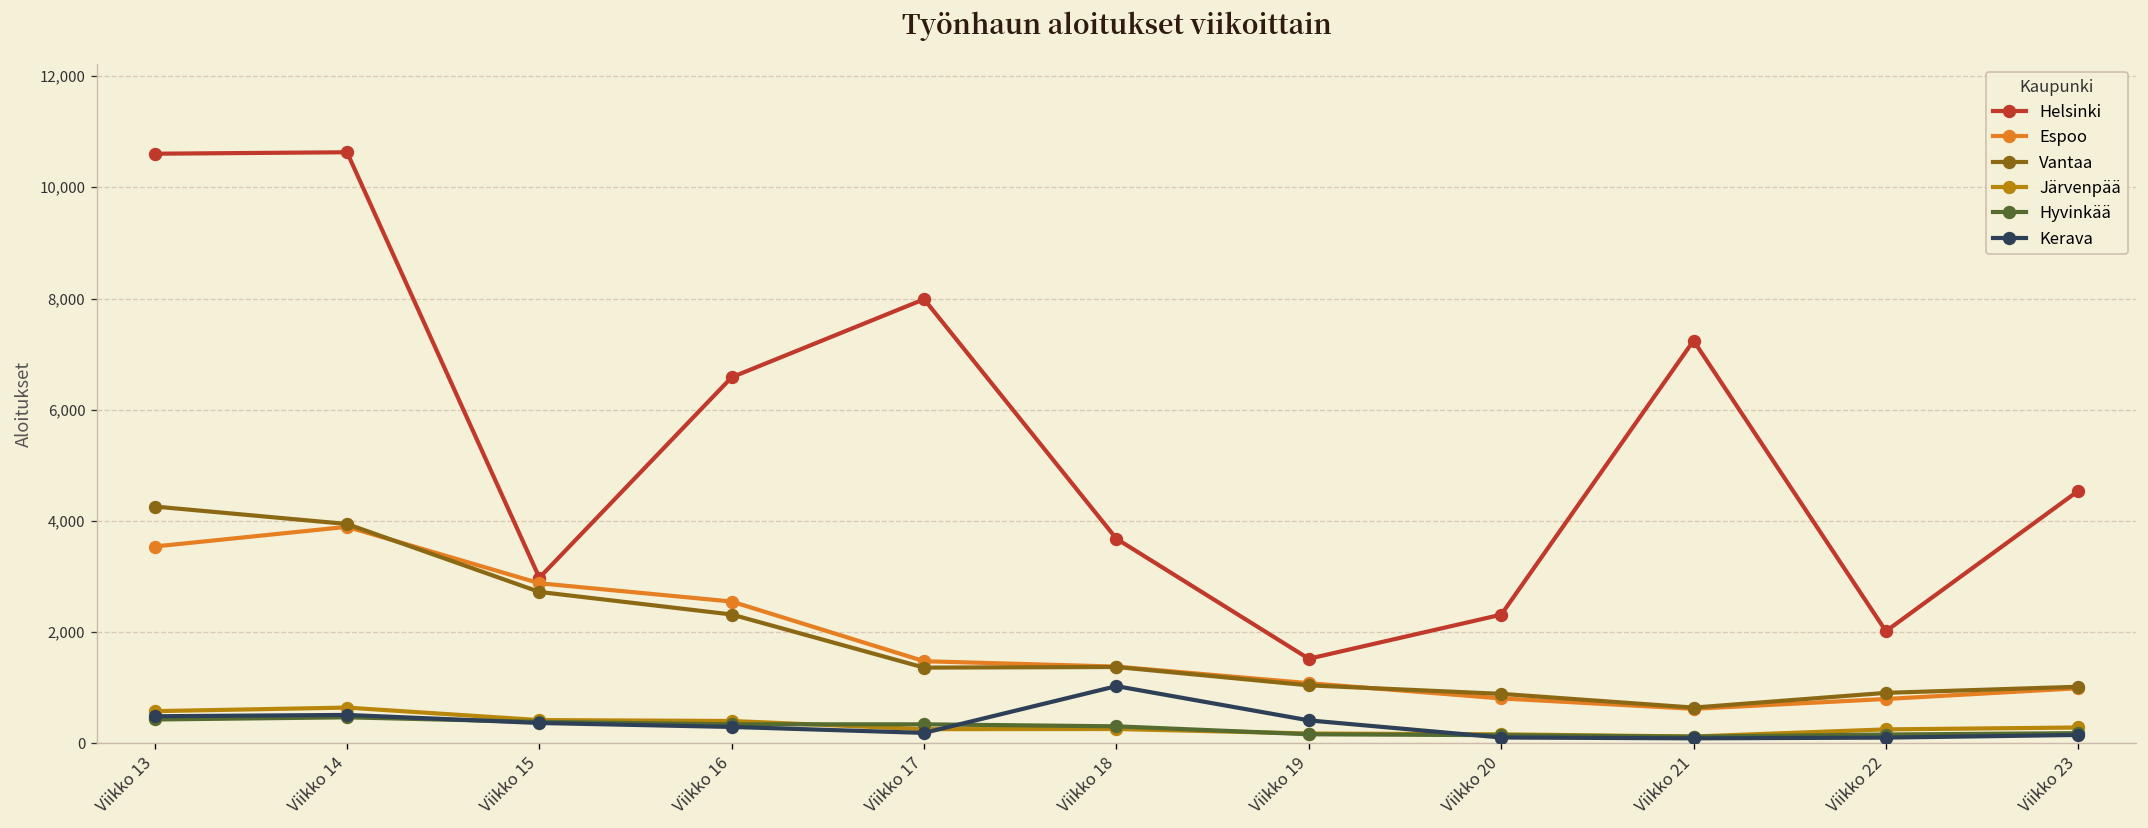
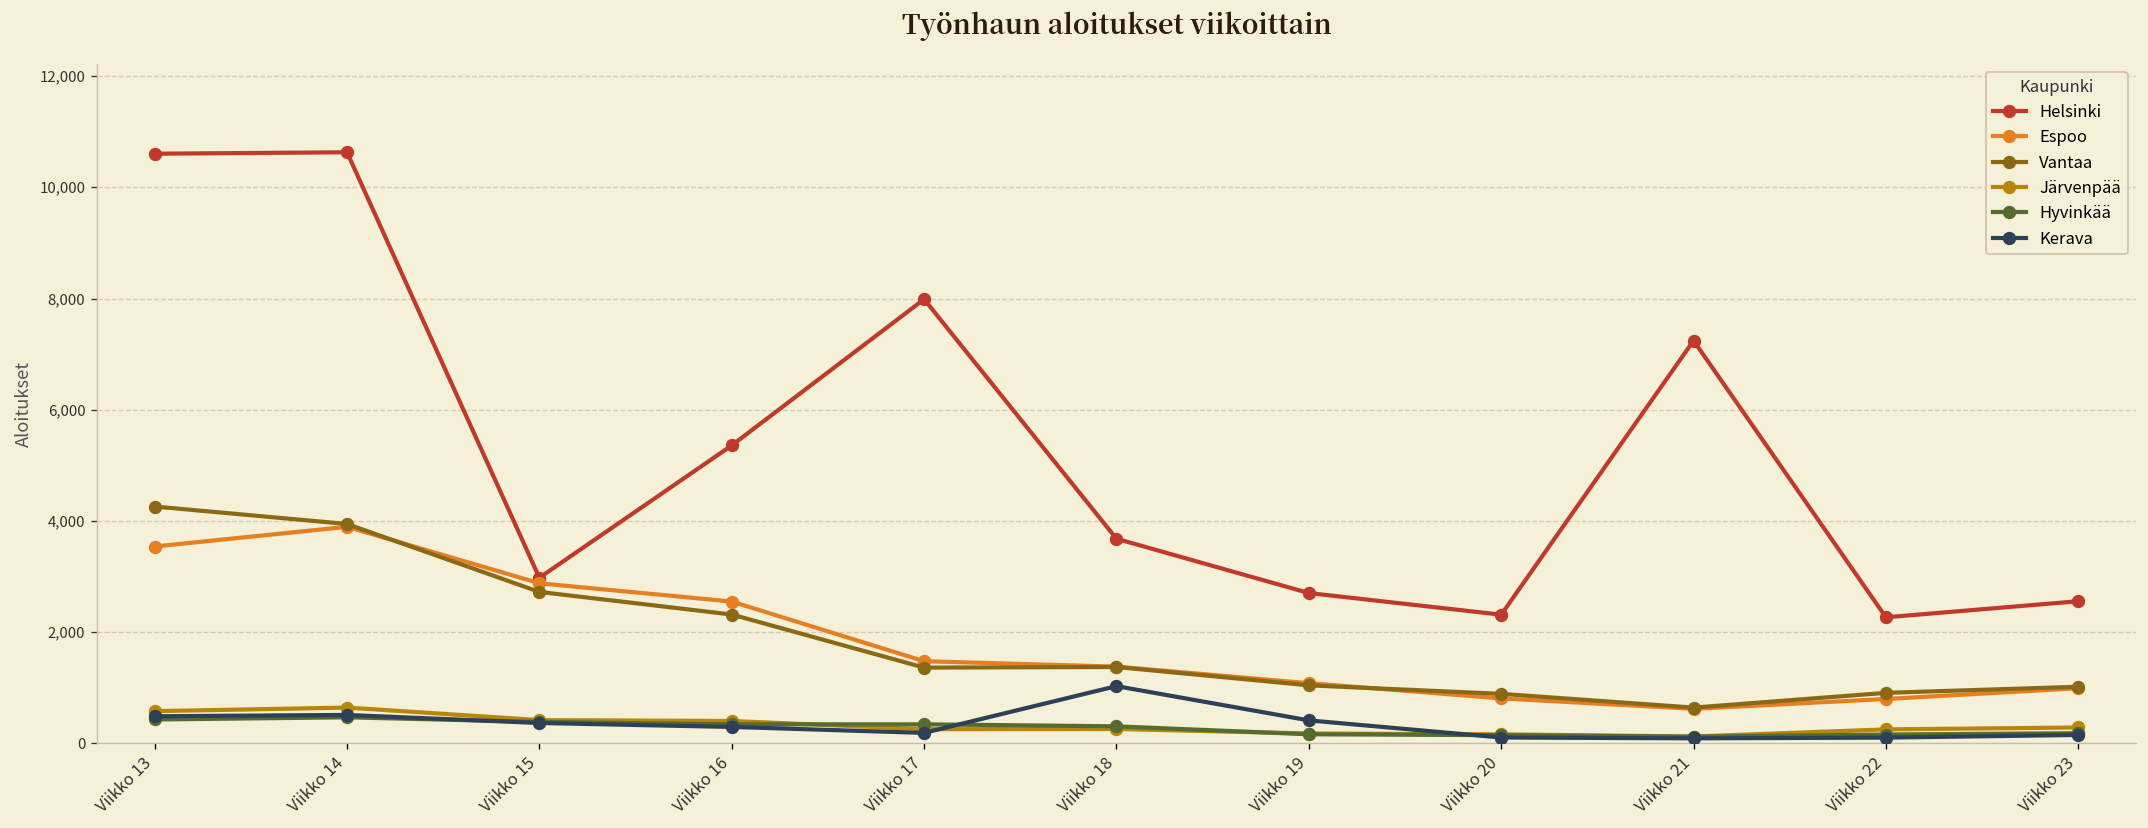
Helsinki, Viikko 16: 6,600 -> 5,400
Helsinki, Viikko 19: 1,500 -> 2,700
Helsinki, Viikko 22: 2,000 -> 2,300
Helsinki, Viikko 23: 4,500 -> 2,600
